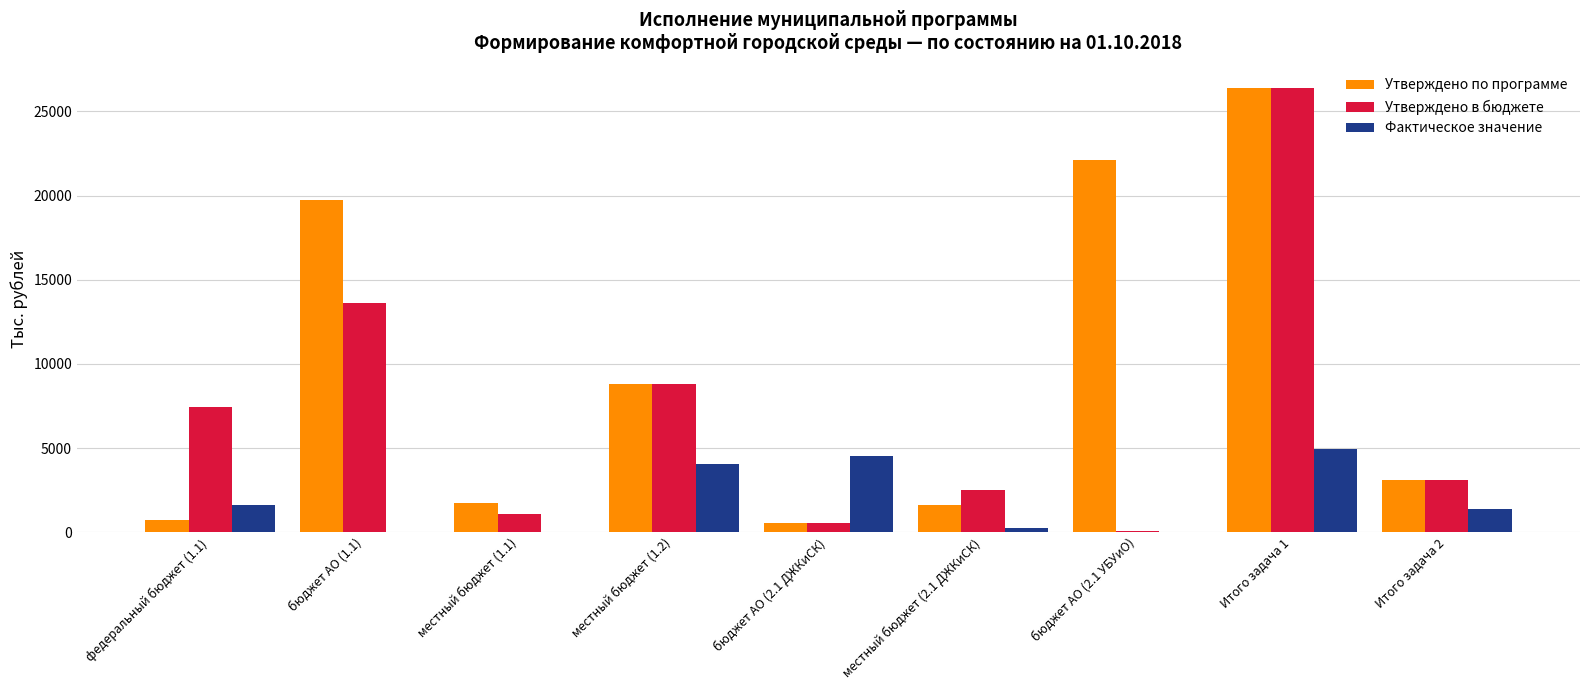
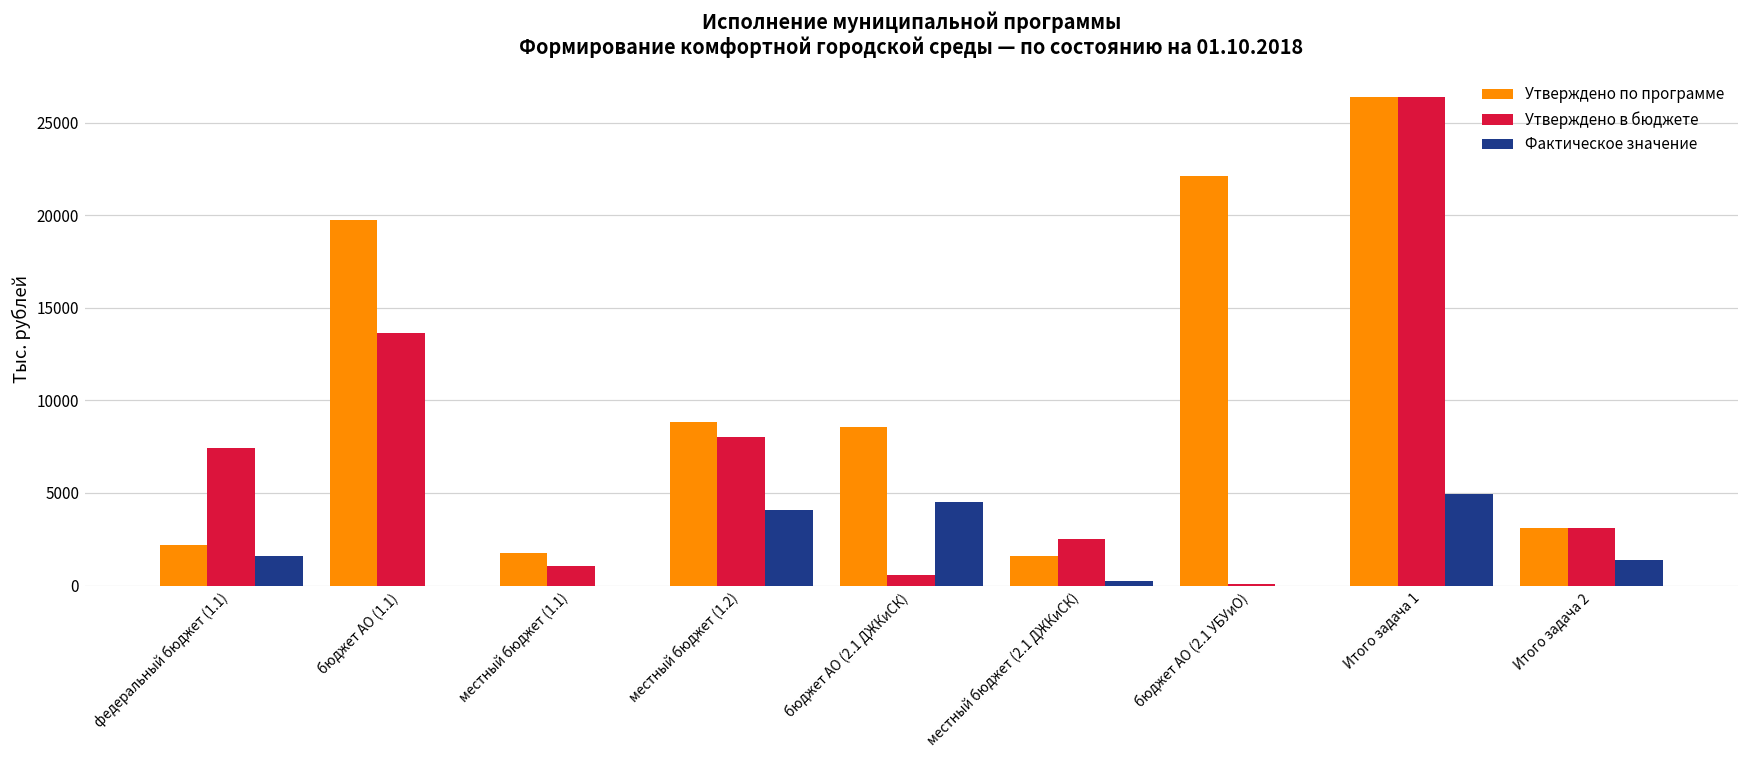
Утверждено по программе, федеральный бюджет (1.1): 800 -> 2200
Утверждено в бюджете, местный бюджет (1.2): 8800 -> 8000
Утверждено по программе, бюджет АО (2.1 ДЖКиСК): 600 -> 8600
